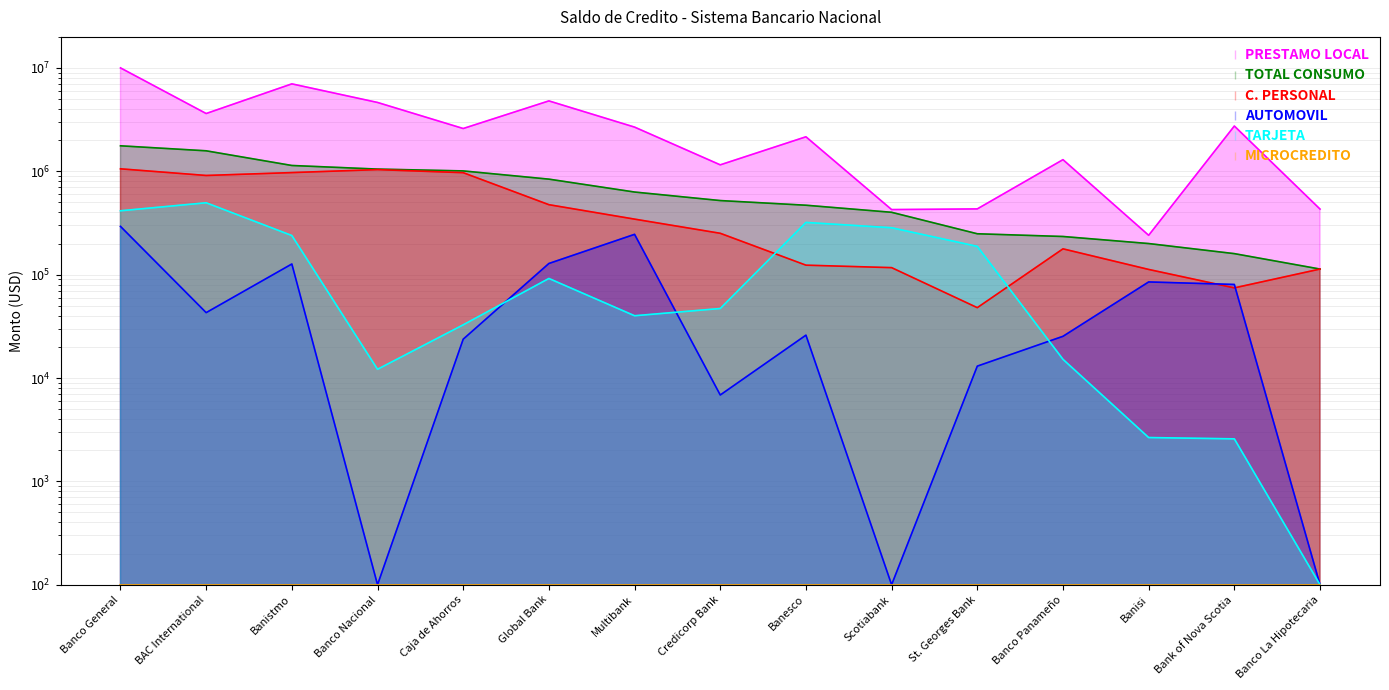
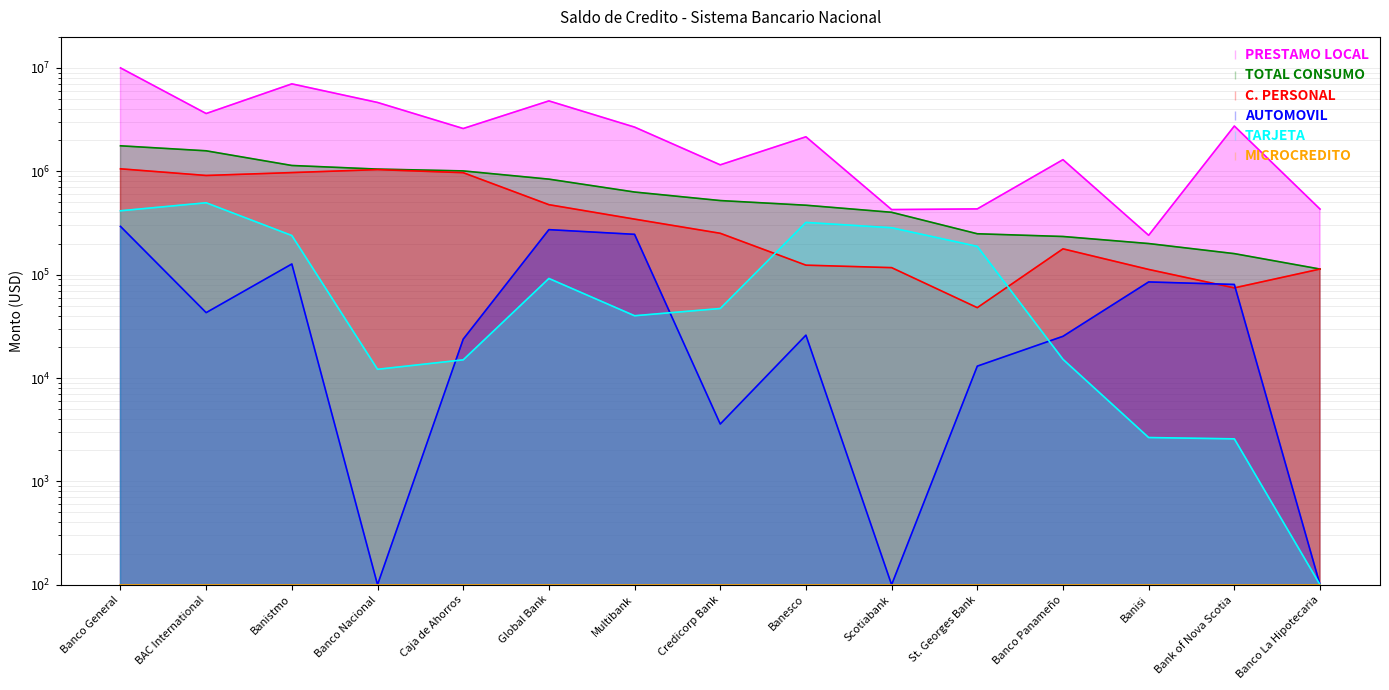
TARJETA, Caja de Ahorros: 33000 -> 15000
AUTOMOVIL, Global Bank: 130000 -> 270000
AUTOMOVIL, Credicorp Bank: 7000 -> 3600
